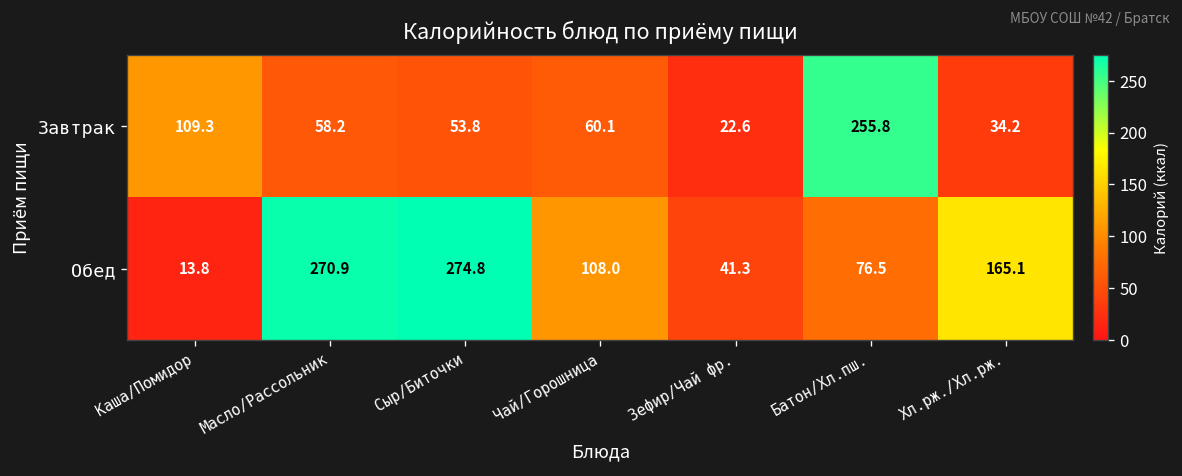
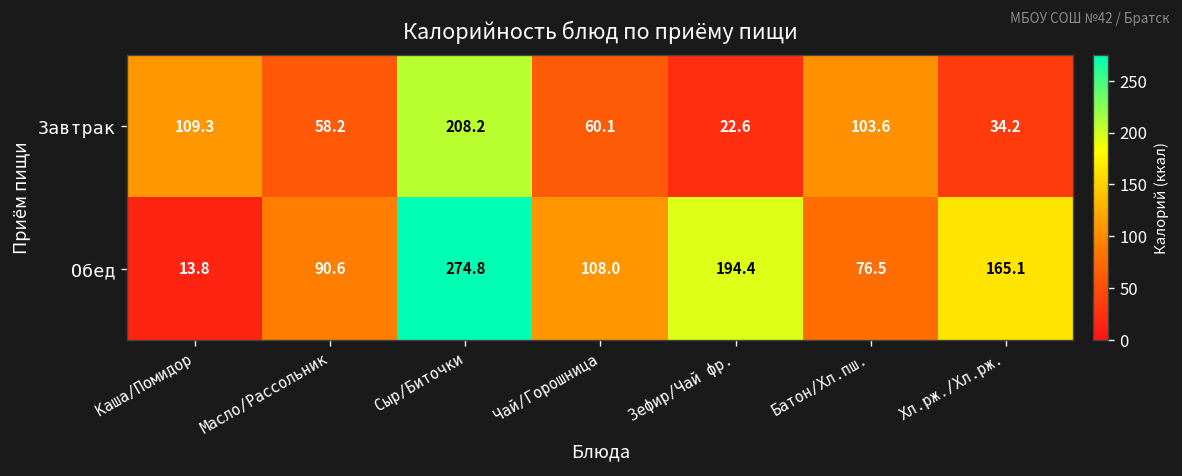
Завтрак, Сыр/Биточки: 53.8 -> 208.2
Завтрак, Батон/Хл.пш.: 255.8 -> 103.6
Обед, Масло/Рассольник: 270.9 -> 90.6
Обед, Зефир/Чай фр.: 41.3 -> 194.4
